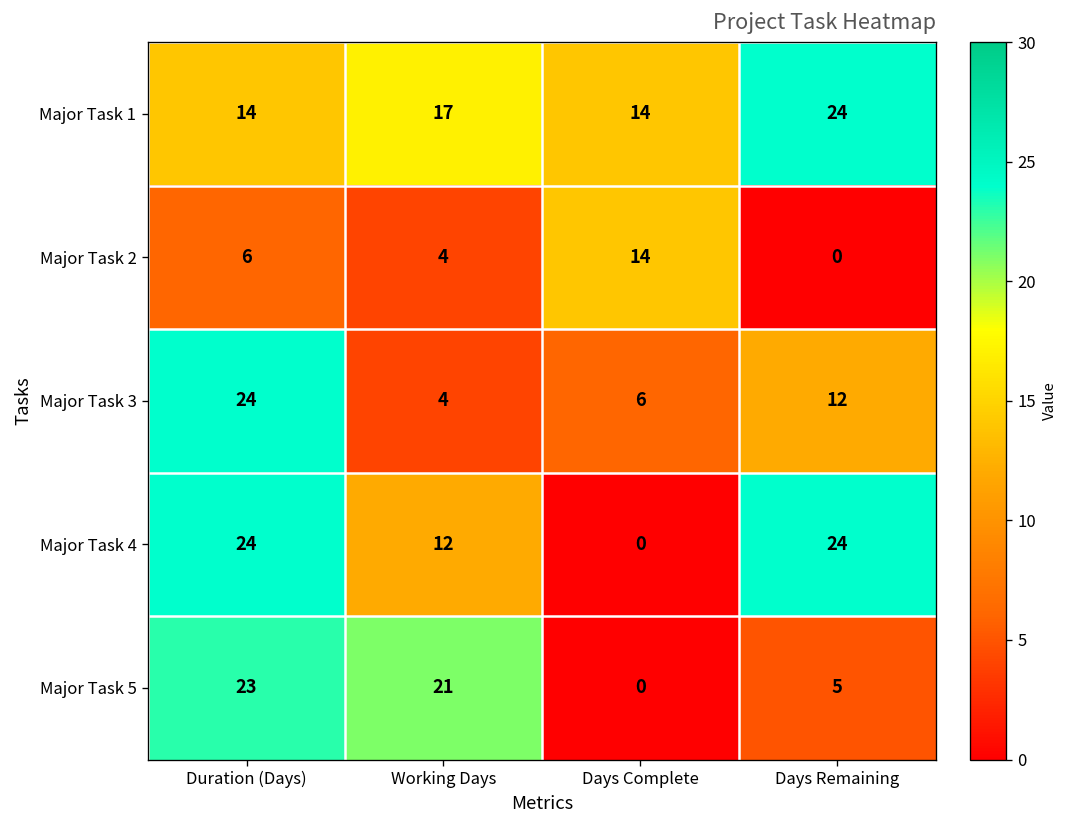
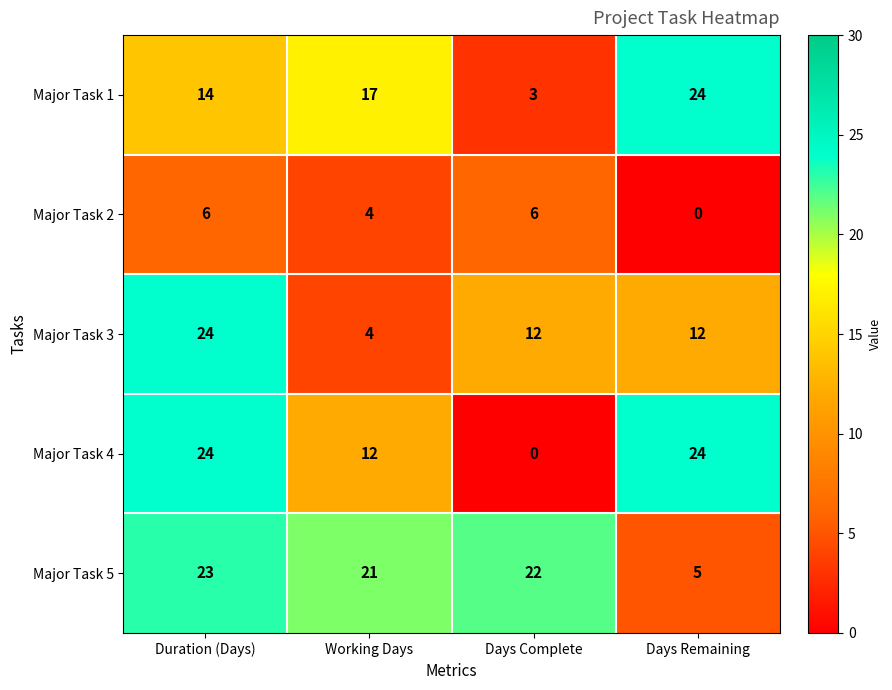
Major Task 1, Days Complete: 14 -> 3
Major Task 2, Days Complete: 14 -> 6
Major Task 3, Days Complete: 6 -> 12
Major Task 5, Days Complete: 0 -> 22
